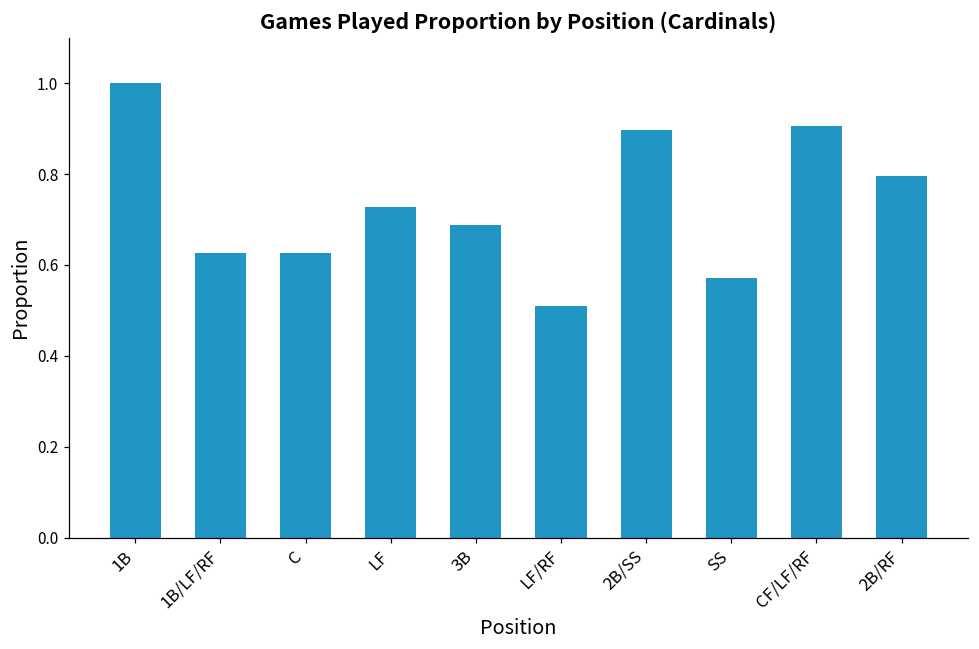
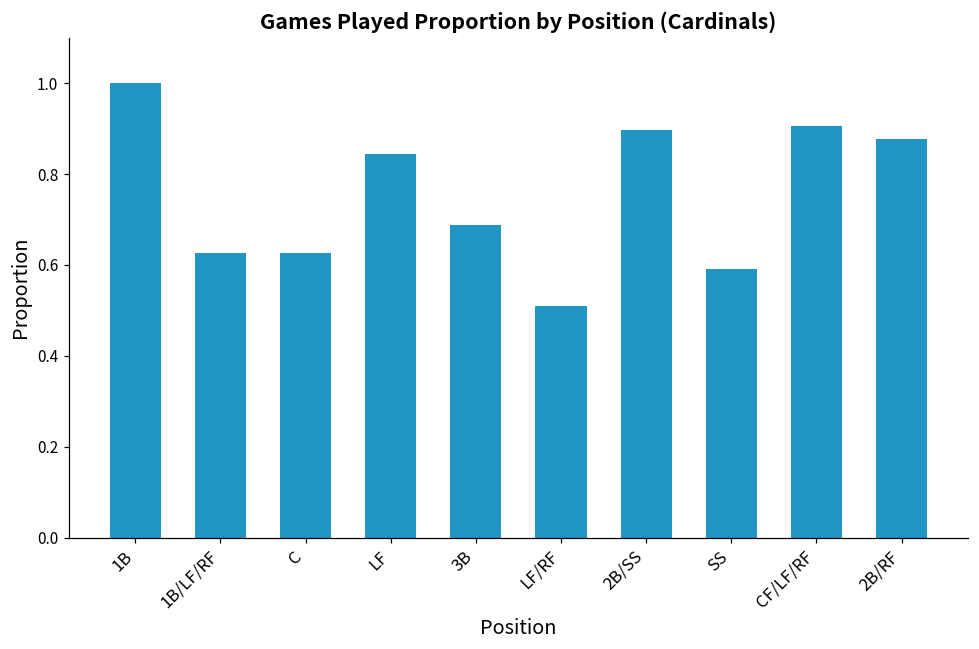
LF: 0.73 -> 0.84
SS: 0.57 -> 0.59
2B/RF: 0.80 -> 0.88
